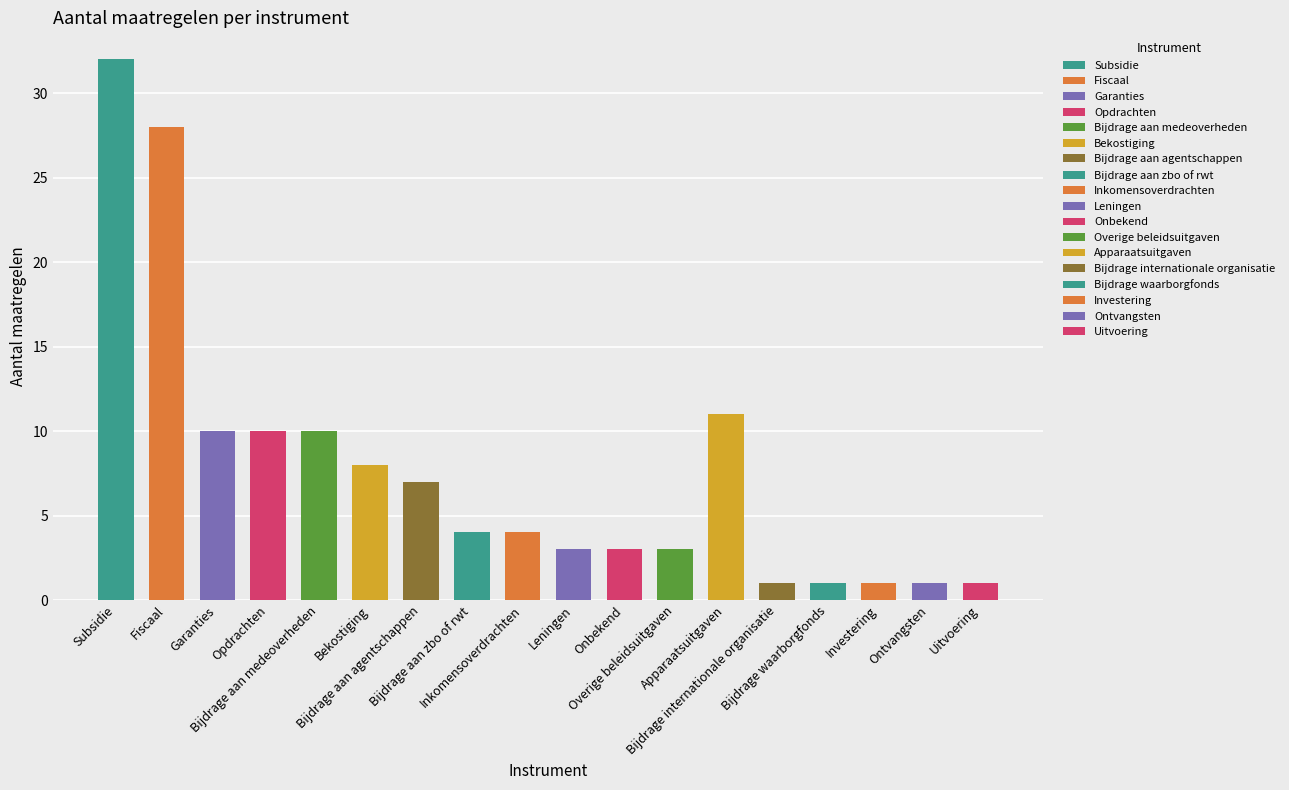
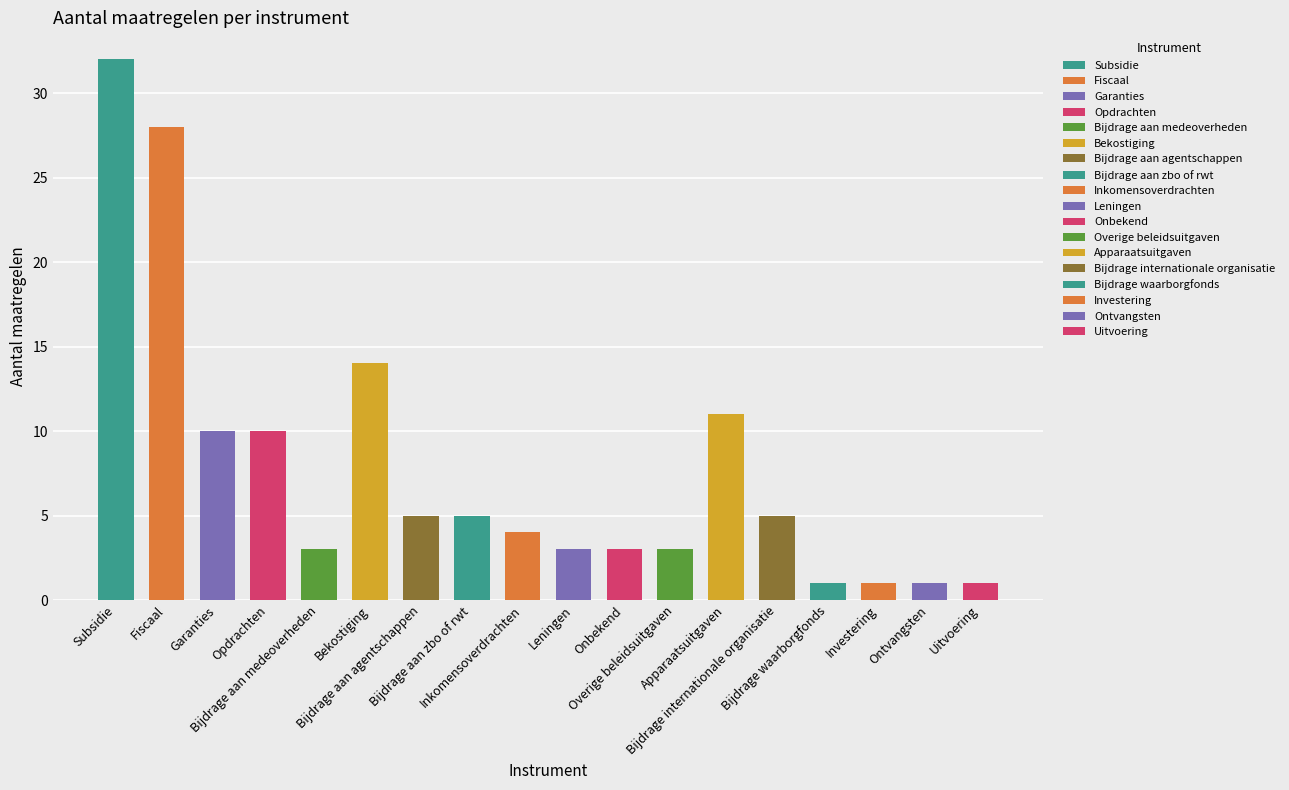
Bijdrage aan medeoverheden: 10 -> 3
Bekostiging: 8 -> 14
Bijdrage aan agentschappen: 7 -> 5
Bijdrage aan zbo of rwt: 4 -> 5
Bijdrage internationale organisatie: 1 -> 5
